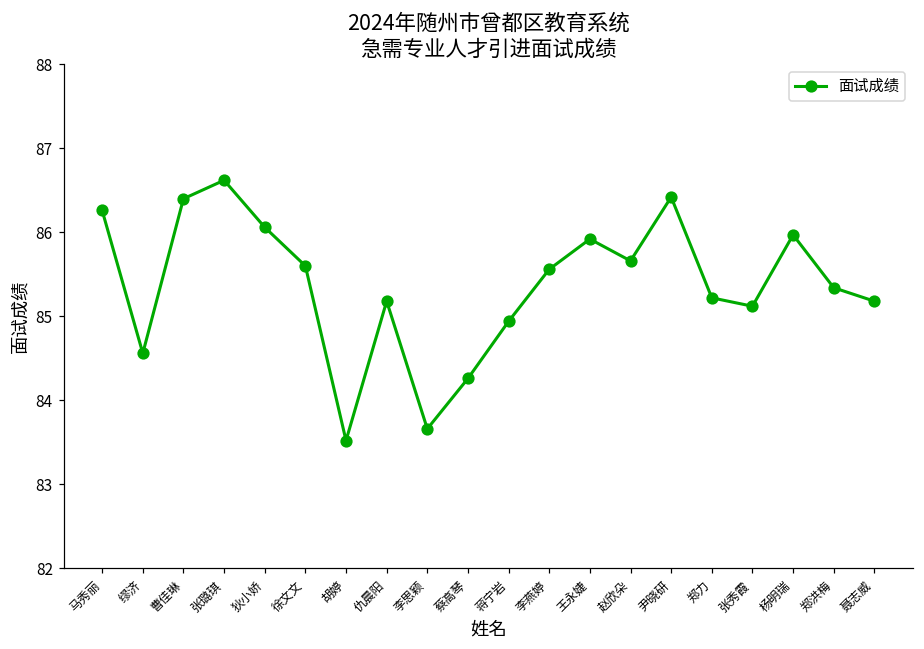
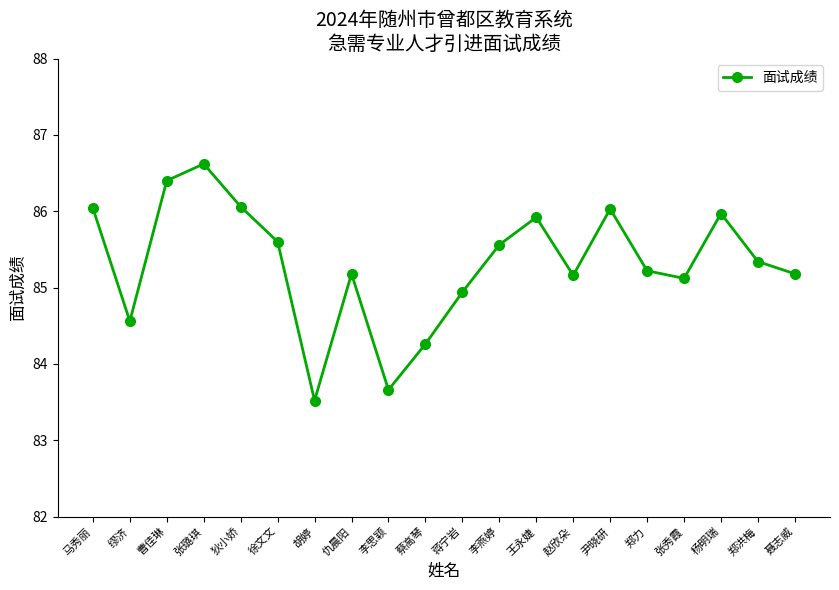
马秀丽: 86.3 -> 86.0
赵欣朵: 85.7 -> 85.2
尹晓研: 86.4 -> 86.0
